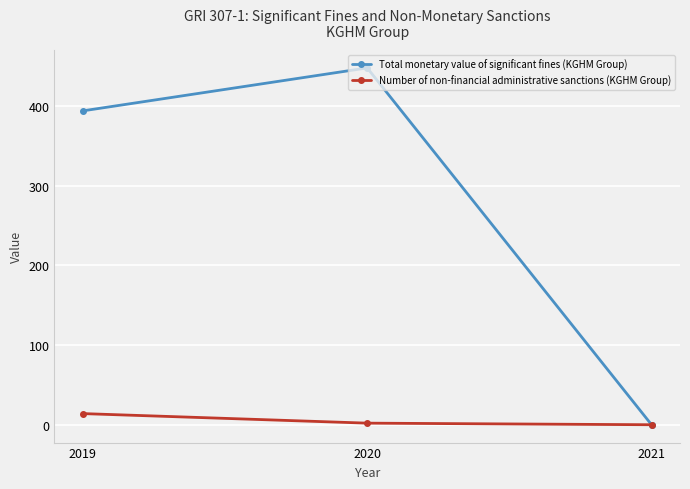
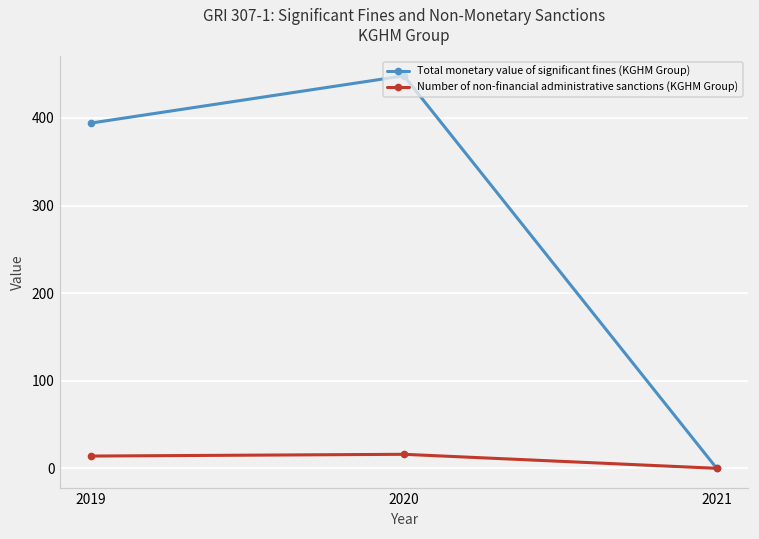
Number of non-financial administrative sanctions (KGHM Group), 2020: 0 -> 20
